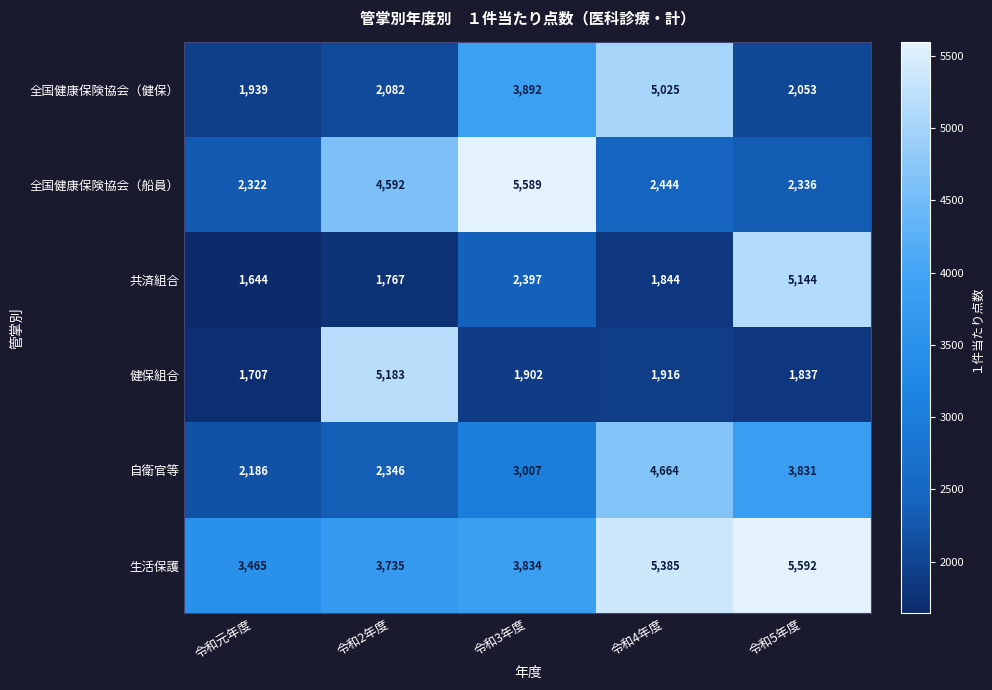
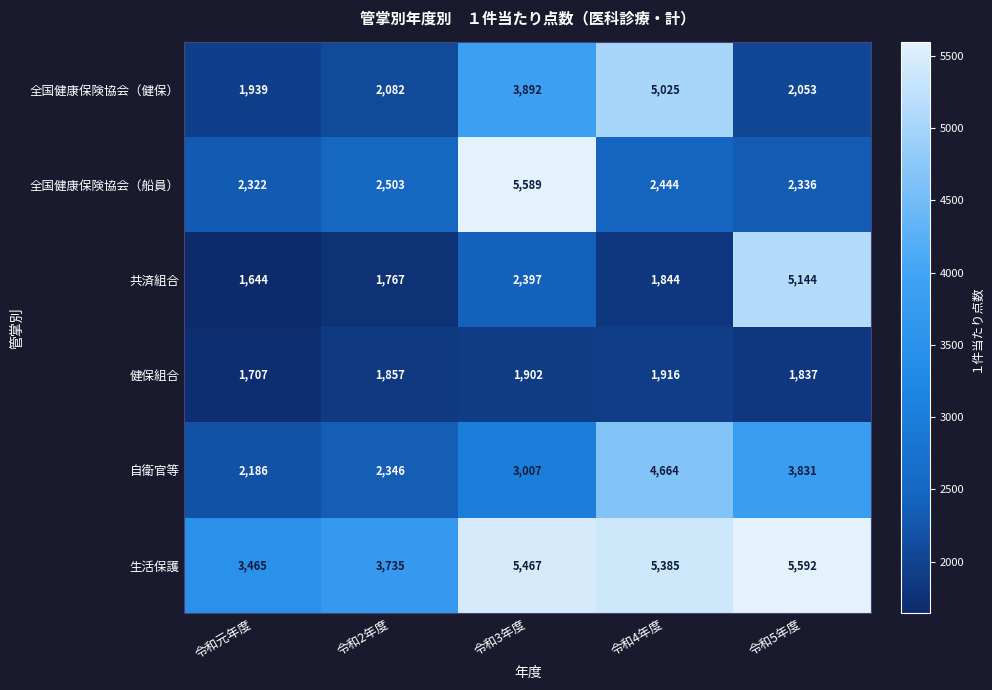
全国健康保険協会（船員）, 令和2年度: 4,592 -> 2,503
健保組合, 令和2年度: 5,183 -> 1,857
生活保護, 令和3年度: 3,834 -> 5,467
